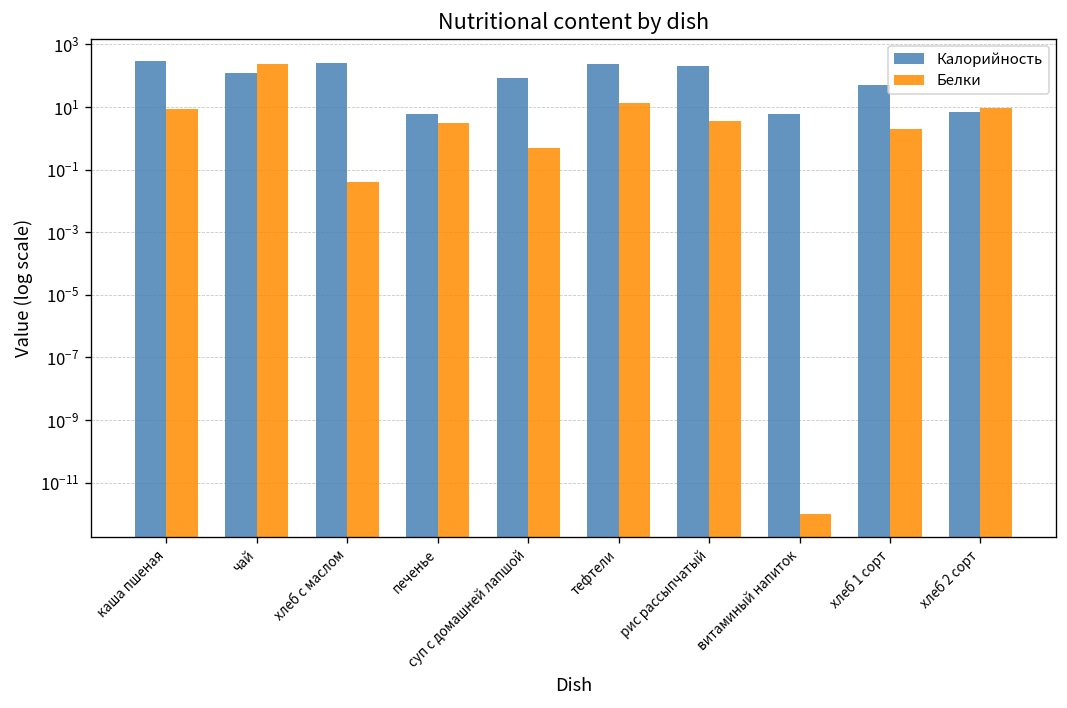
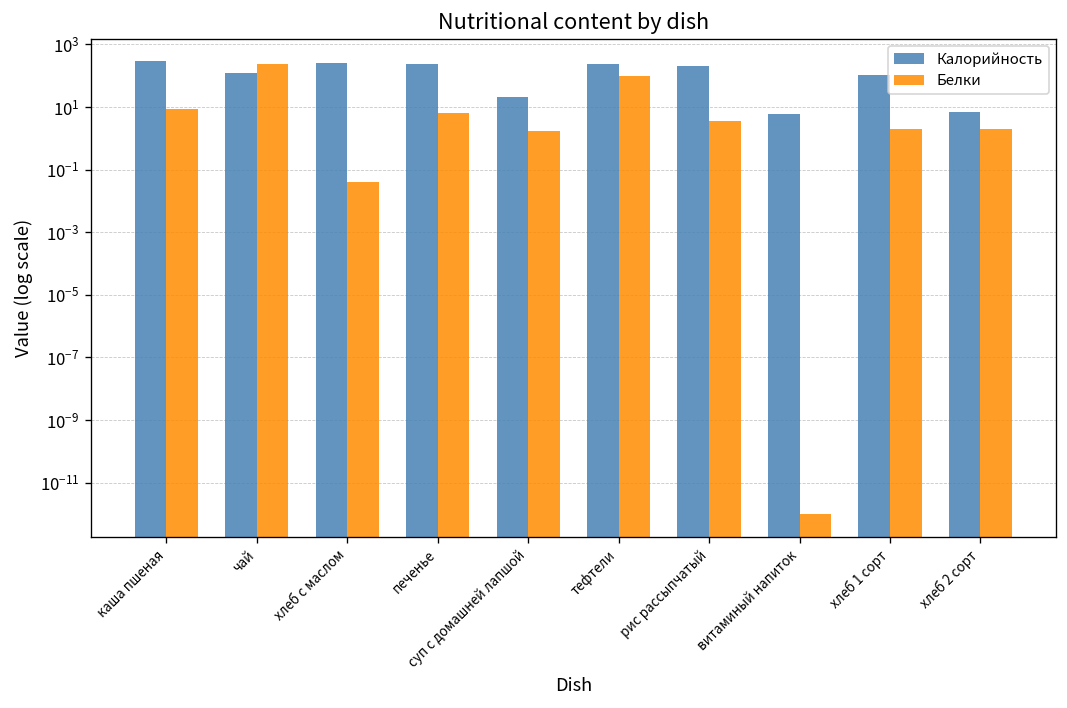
Калорийность, печенье: 6 -> 200
Белки, печенье: 3 -> 7
Калорийность, суп с домашней лапшой: 80 -> 20
Белки, суп с домашней лапшой: 0.5 -> 2
Белки, тефтели: 10 -> 100
Калорийность, хлеб 1 сорт: 50 -> 100
Белки, хлеб 2 сорт: 9 -> 2
